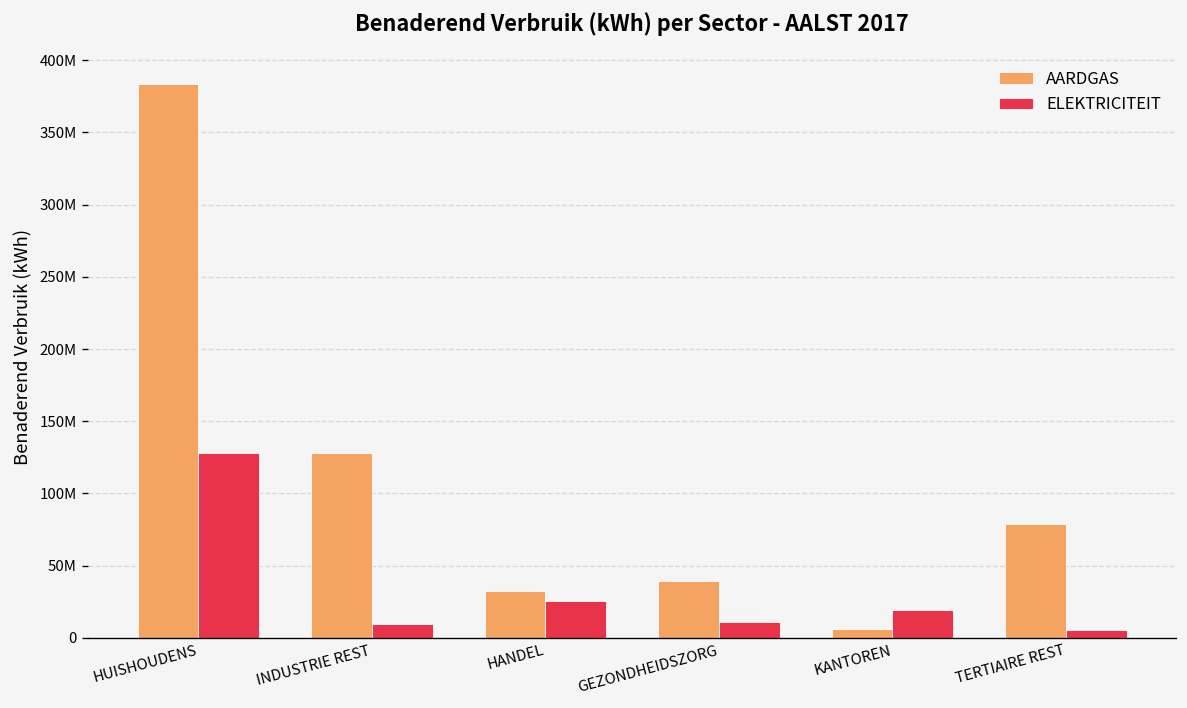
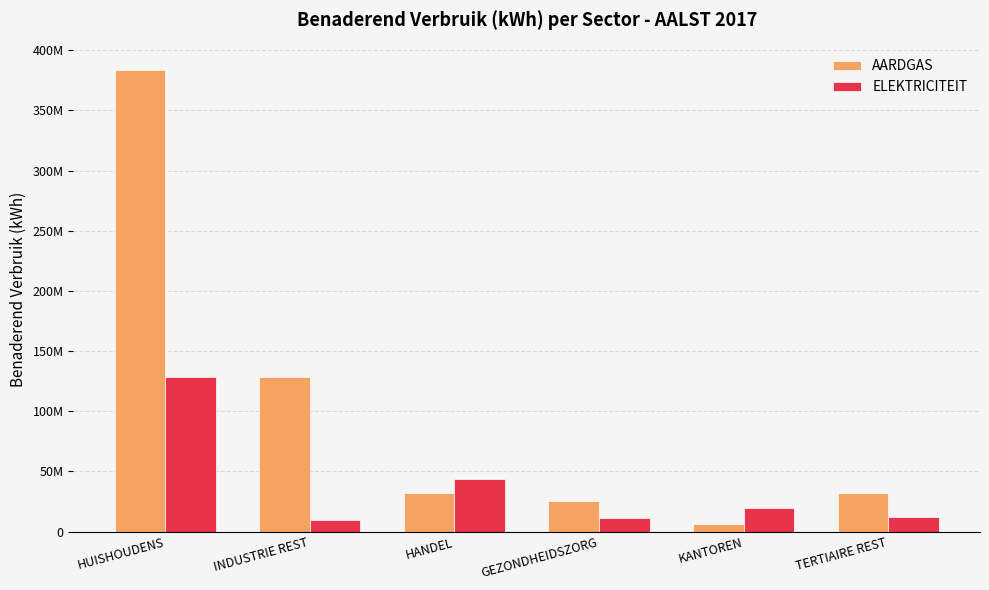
ELEKTRICITEIT, HANDEL: 25000000 -> 44000000
AARDGAS, GEZONDHEIDSZORG: 39000000 -> 26000000
AARDGAS, TERTIAIRE REST: 79000000 -> 32000000
ELEKTRICITEIT, TERTIAIRE REST: 6000000 -> 12000000
